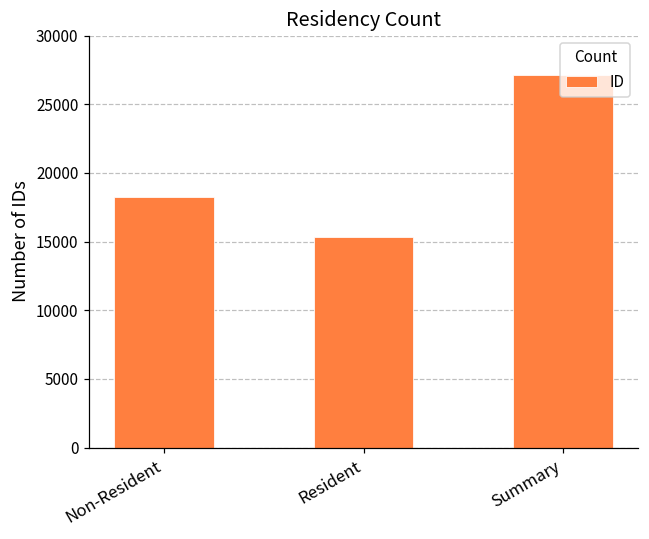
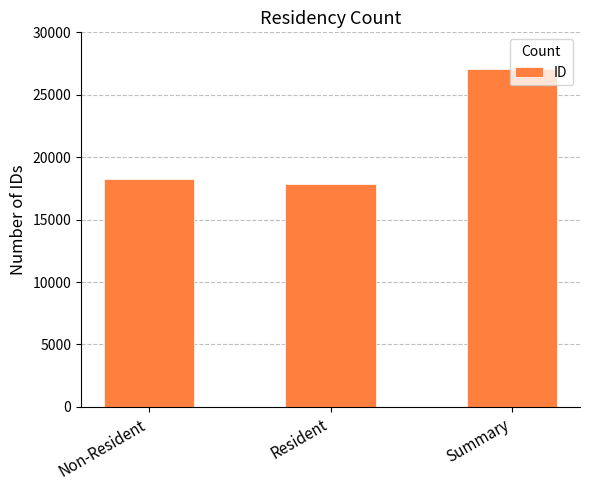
Resident: 15300 -> 17900
